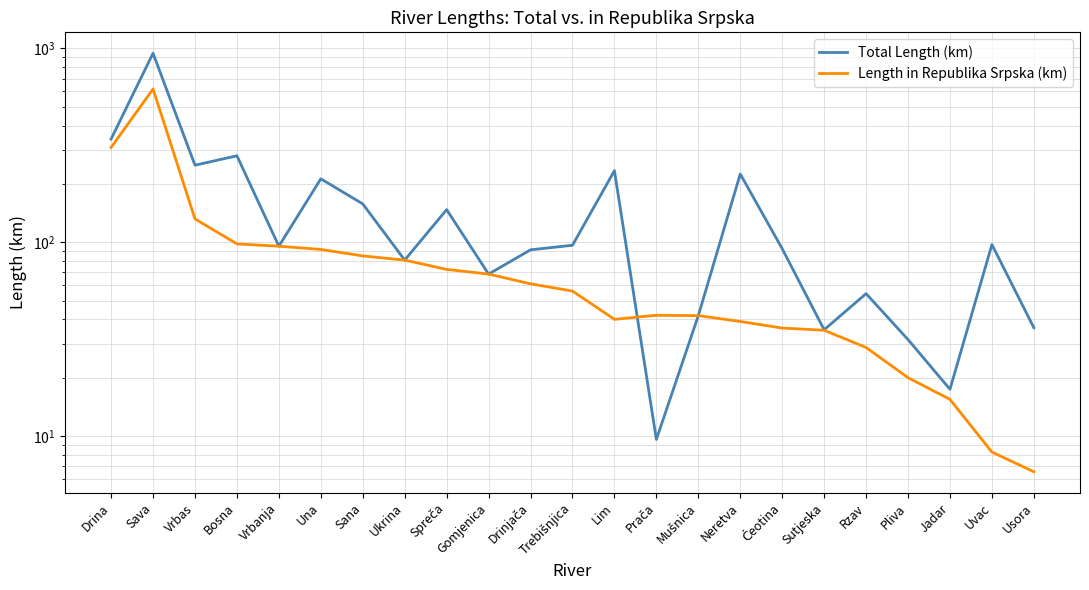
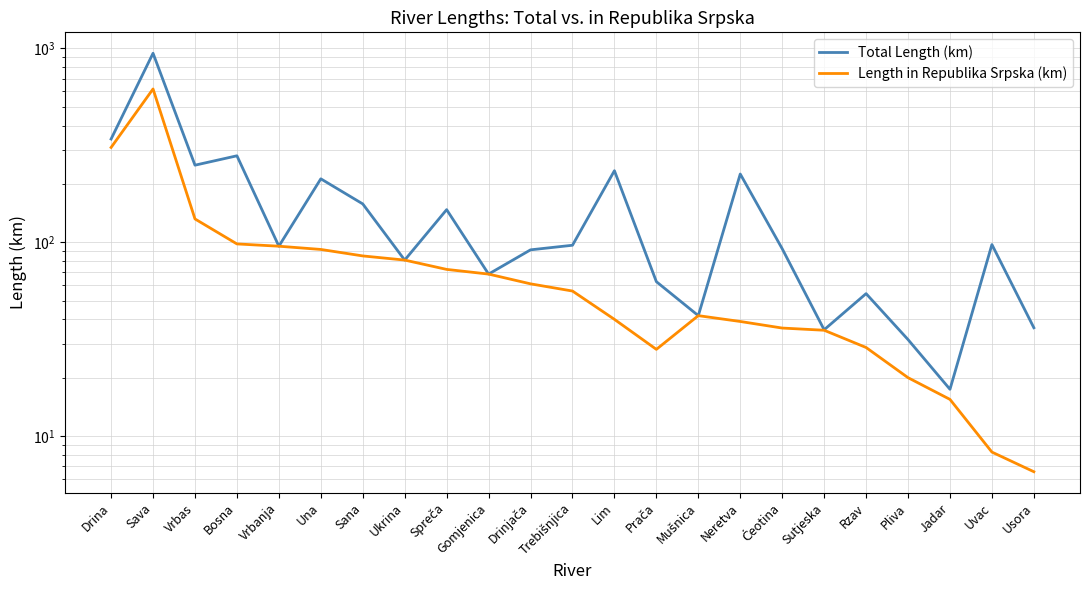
Total Length (km), Prača: 10 -> 63
Length in Republika Srpska (km), Prača: 42 -> 28
